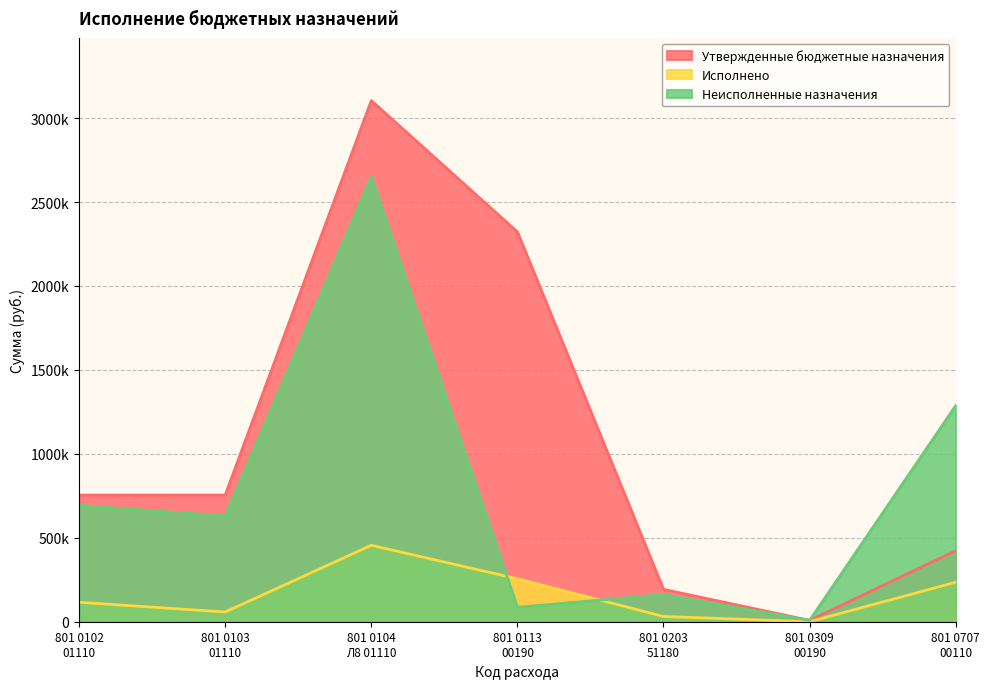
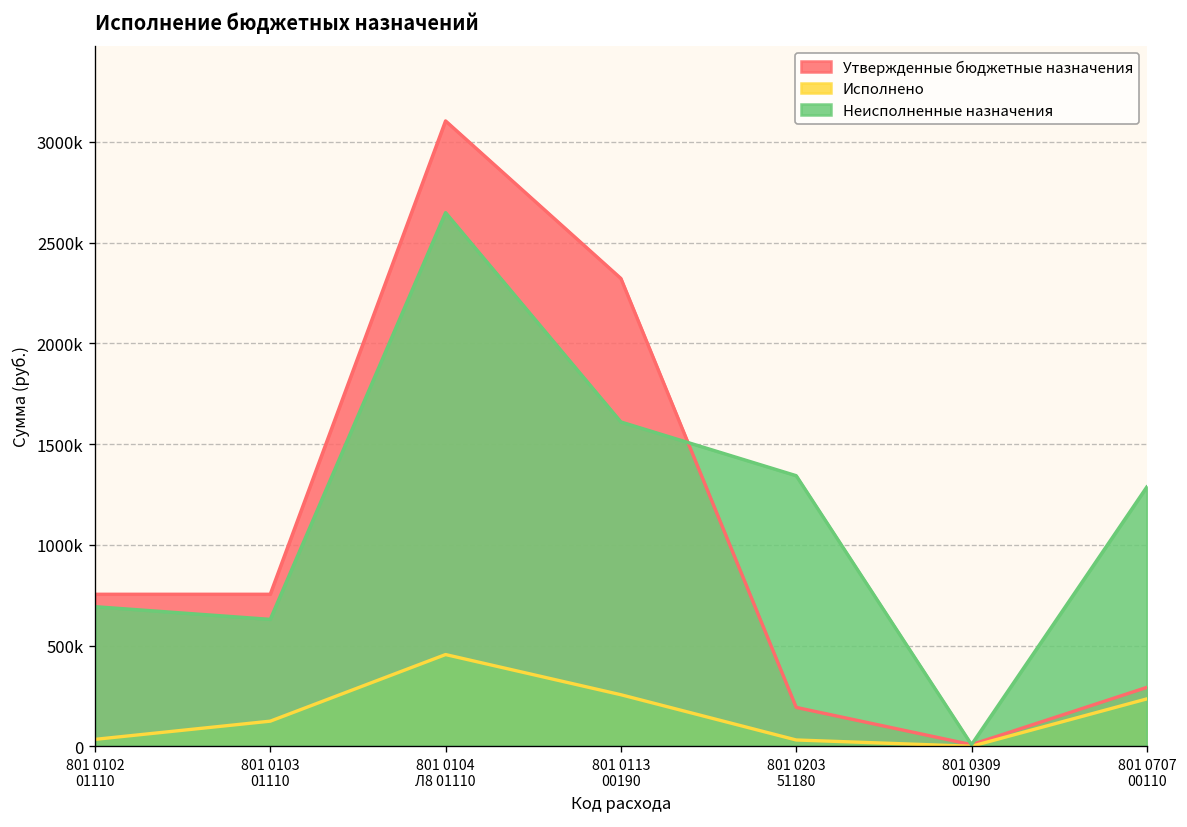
Исполнено, 801 0102 01110: 120000 -> 30000
Исполнено, 801 0103 01110: 60000 -> 120000
Неисполненные назначения, 801 0113 00190: 90000 -> 1610000
Неисполненные назначения, 801 0203 51180: 160000 -> 1340000
Утвержденные бюджетные назначения, 801 0707 00110: 420000 -> 290000
